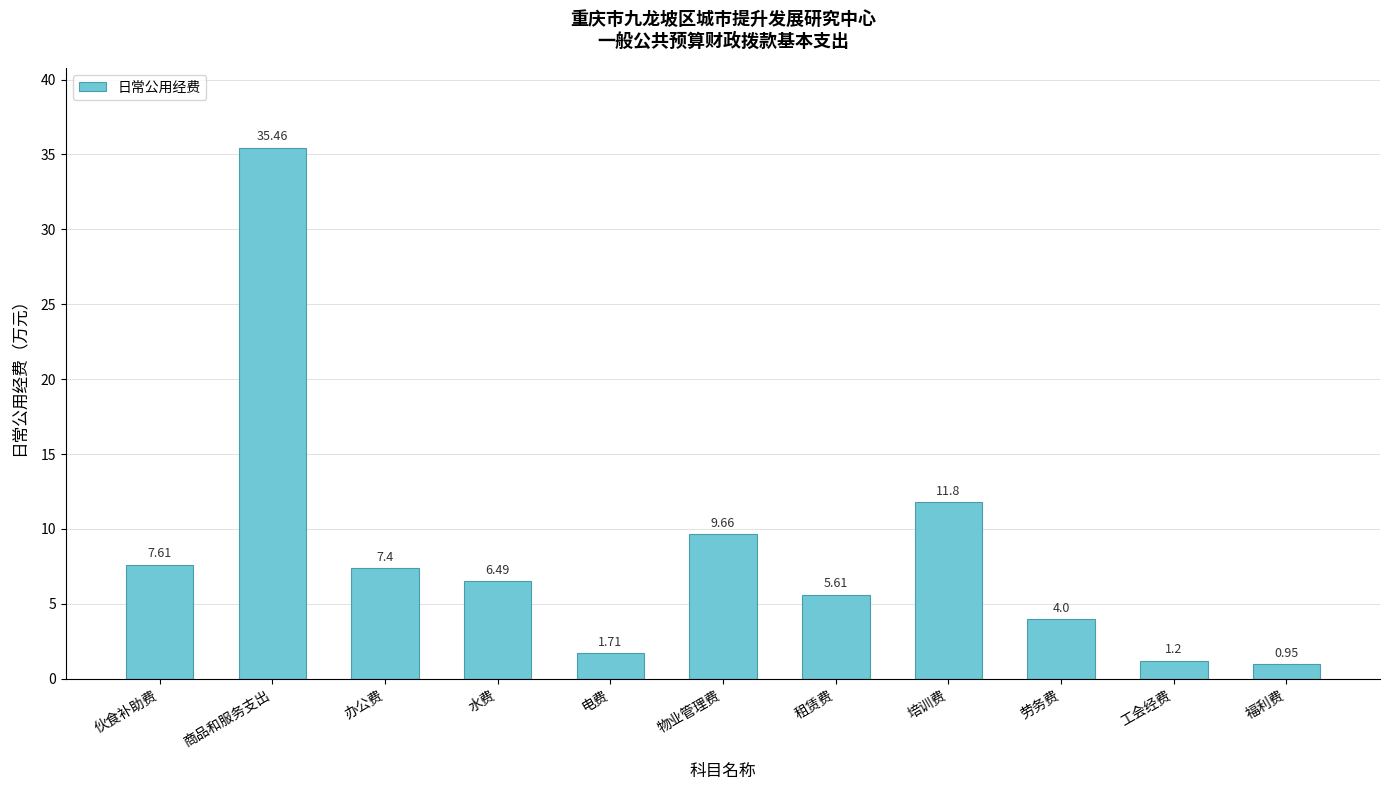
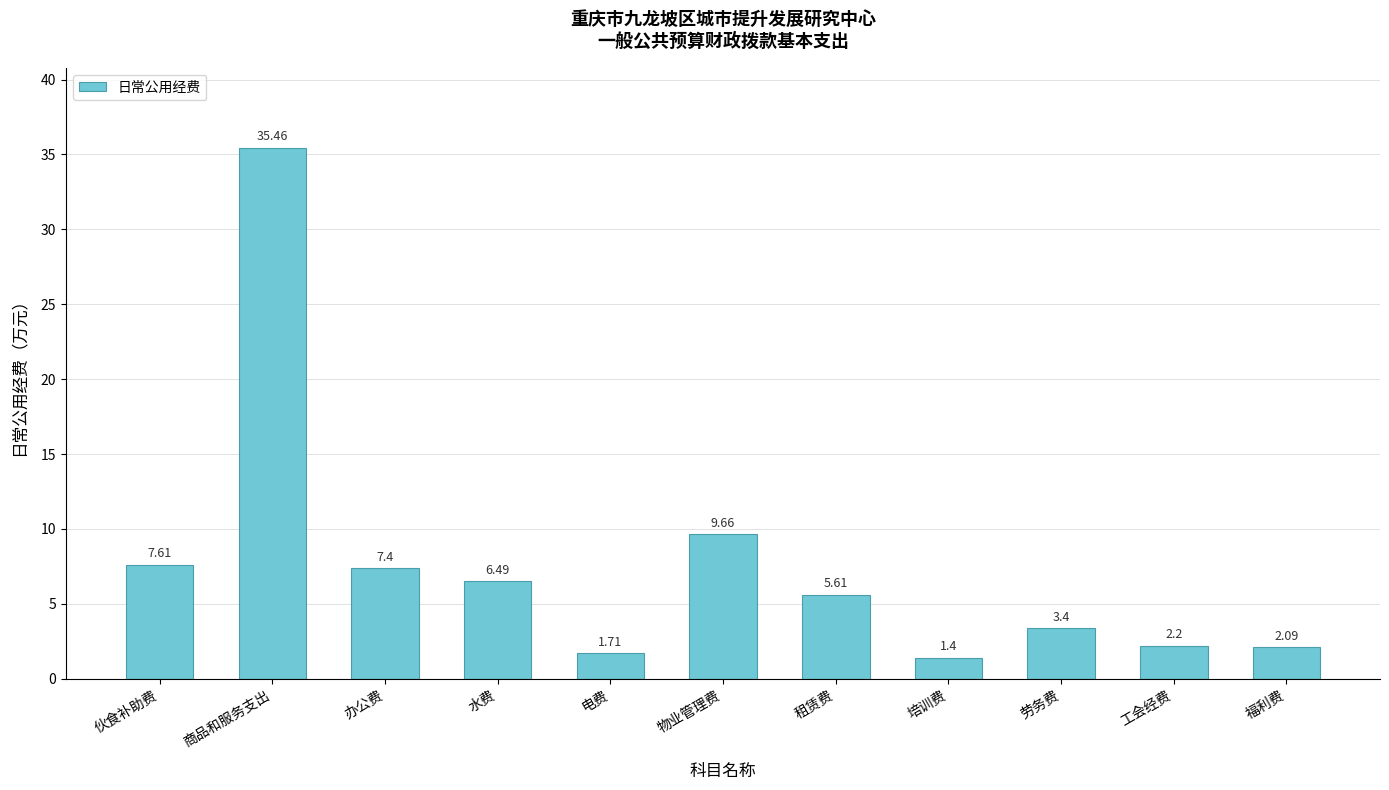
培训费: 11.8 -> 1.4
劳务费: 4.0 -> 3.4
工会经费: 1.2 -> 2.2
福利费: 0.95 -> 2.09
